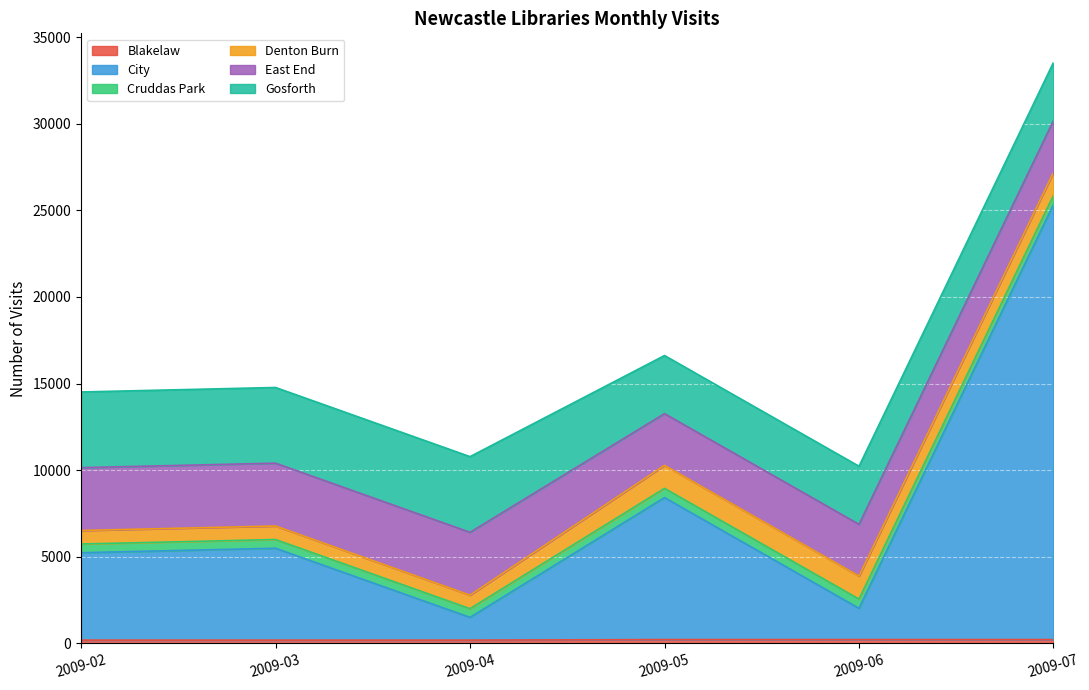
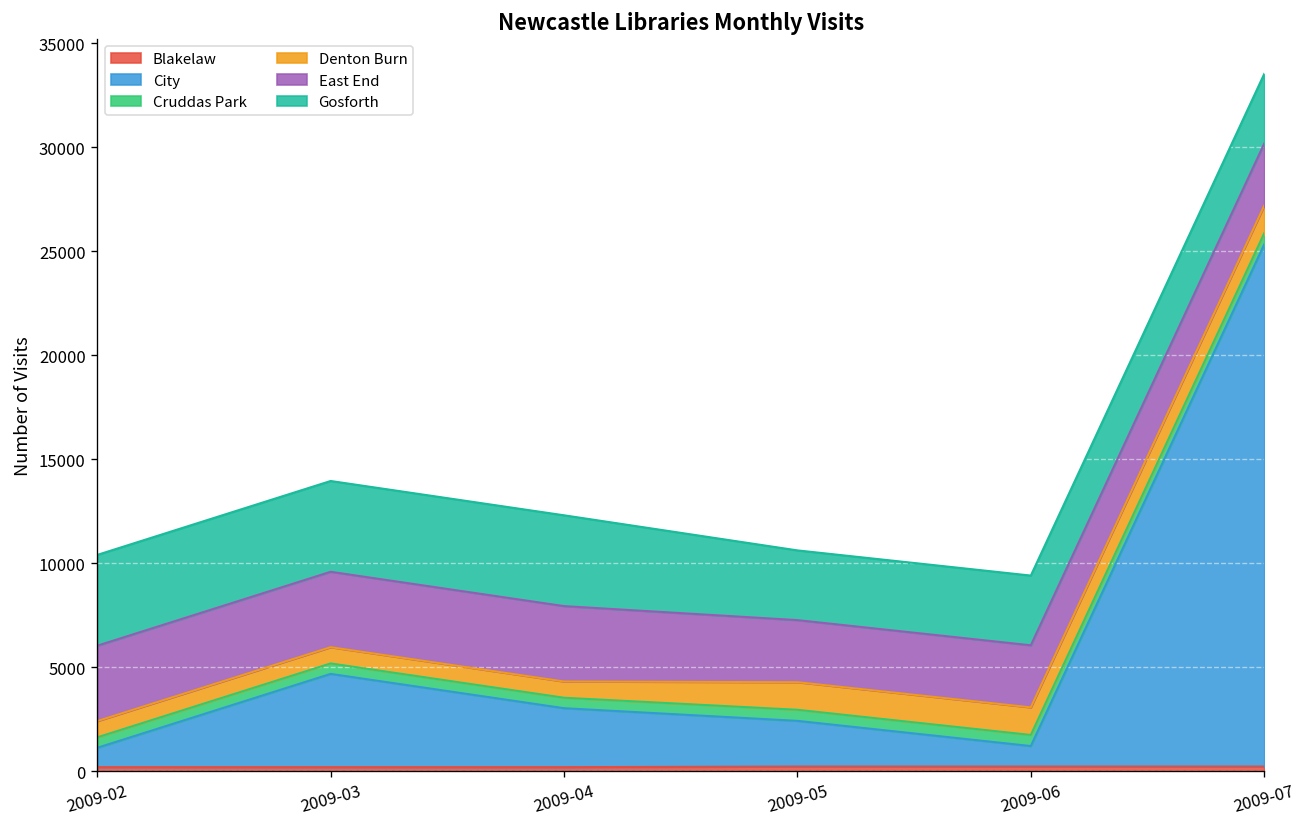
City, 2009-02: 5000 -> 900
City, 2009-03: 5300 -> 4500
City, 2009-04: 1300 -> 2800
City, 2009-05: 8200 -> 2200
City, 2009-06: 1800 -> 1000
